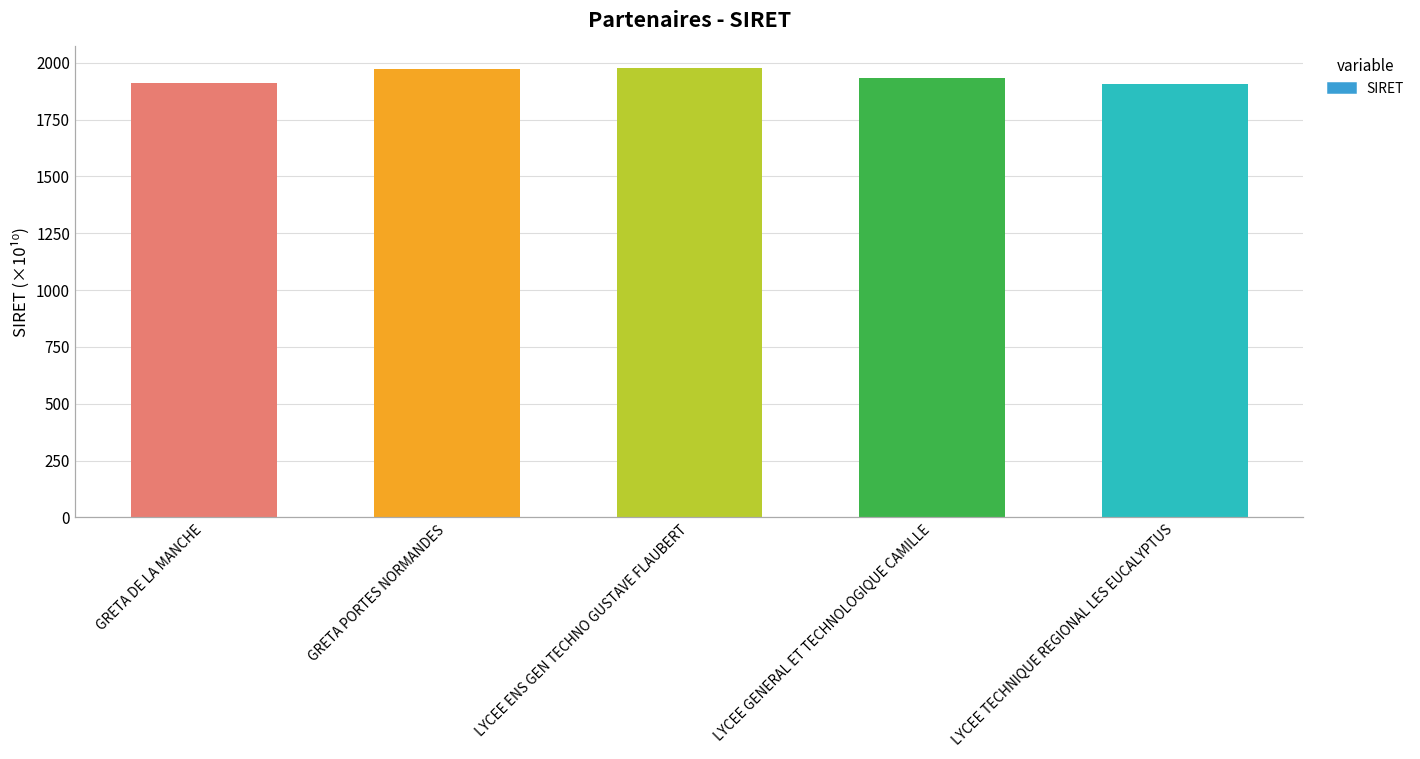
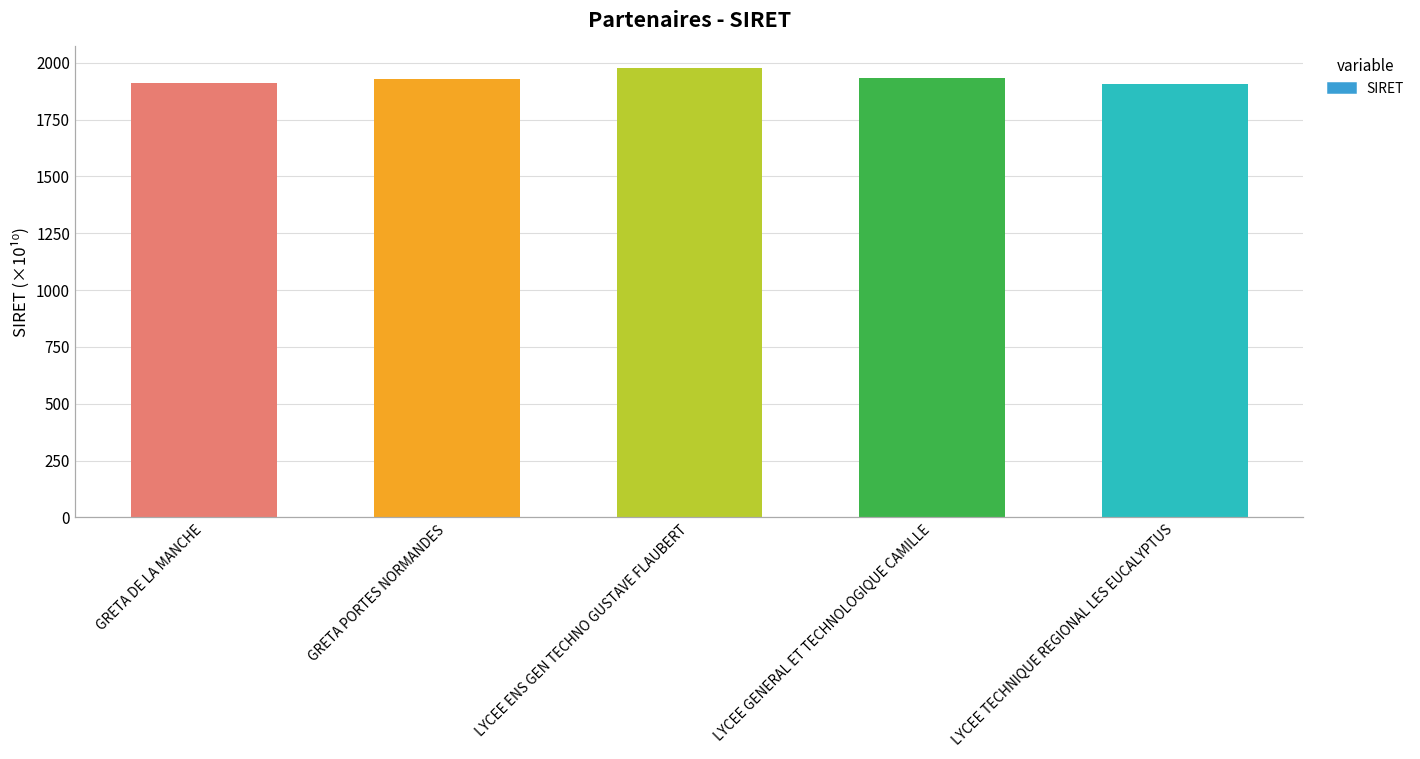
GRETA PORTES NORMANDES: 1970 -> 1930
